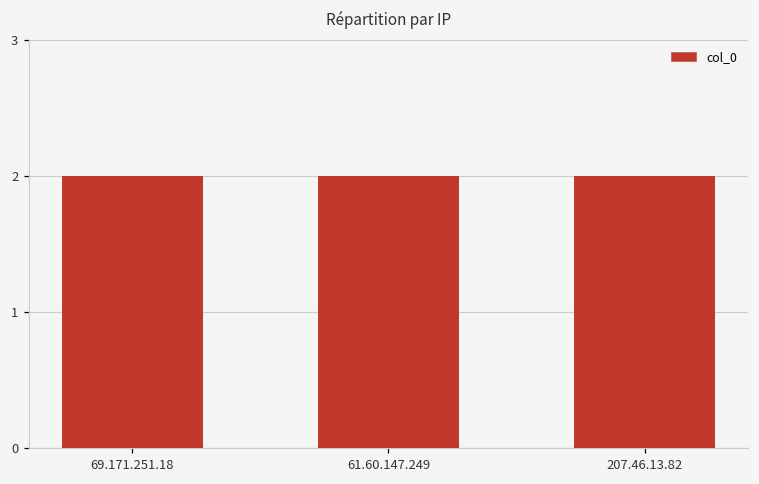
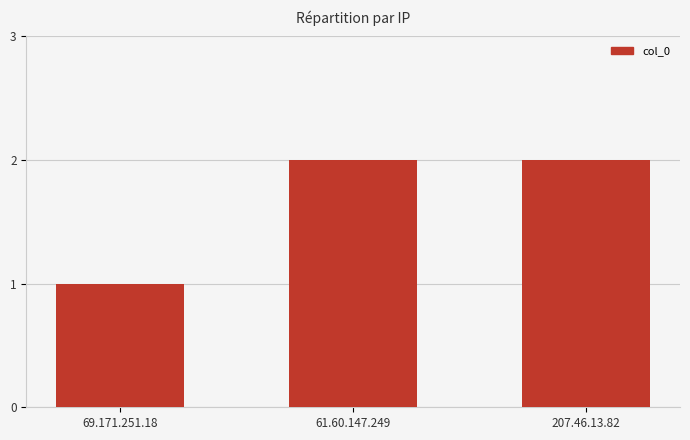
69.171.251.18: 2 -> 1
